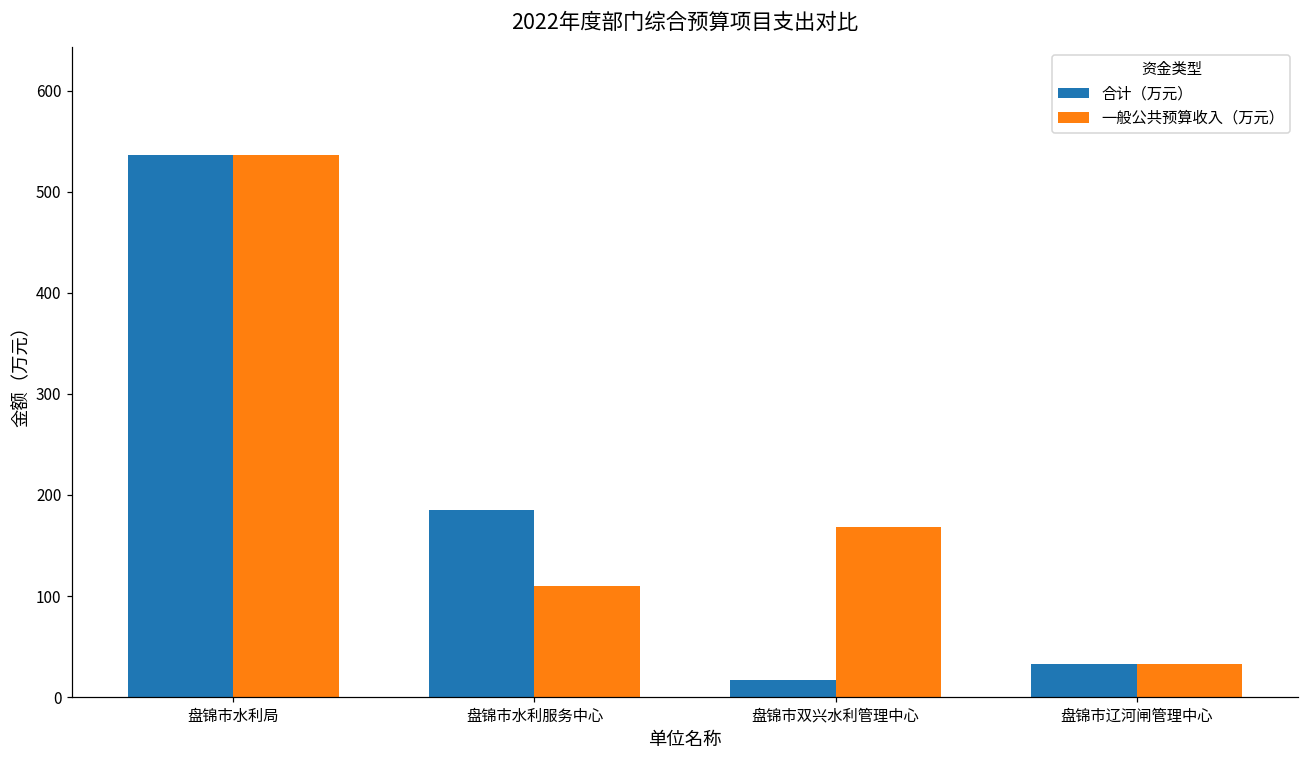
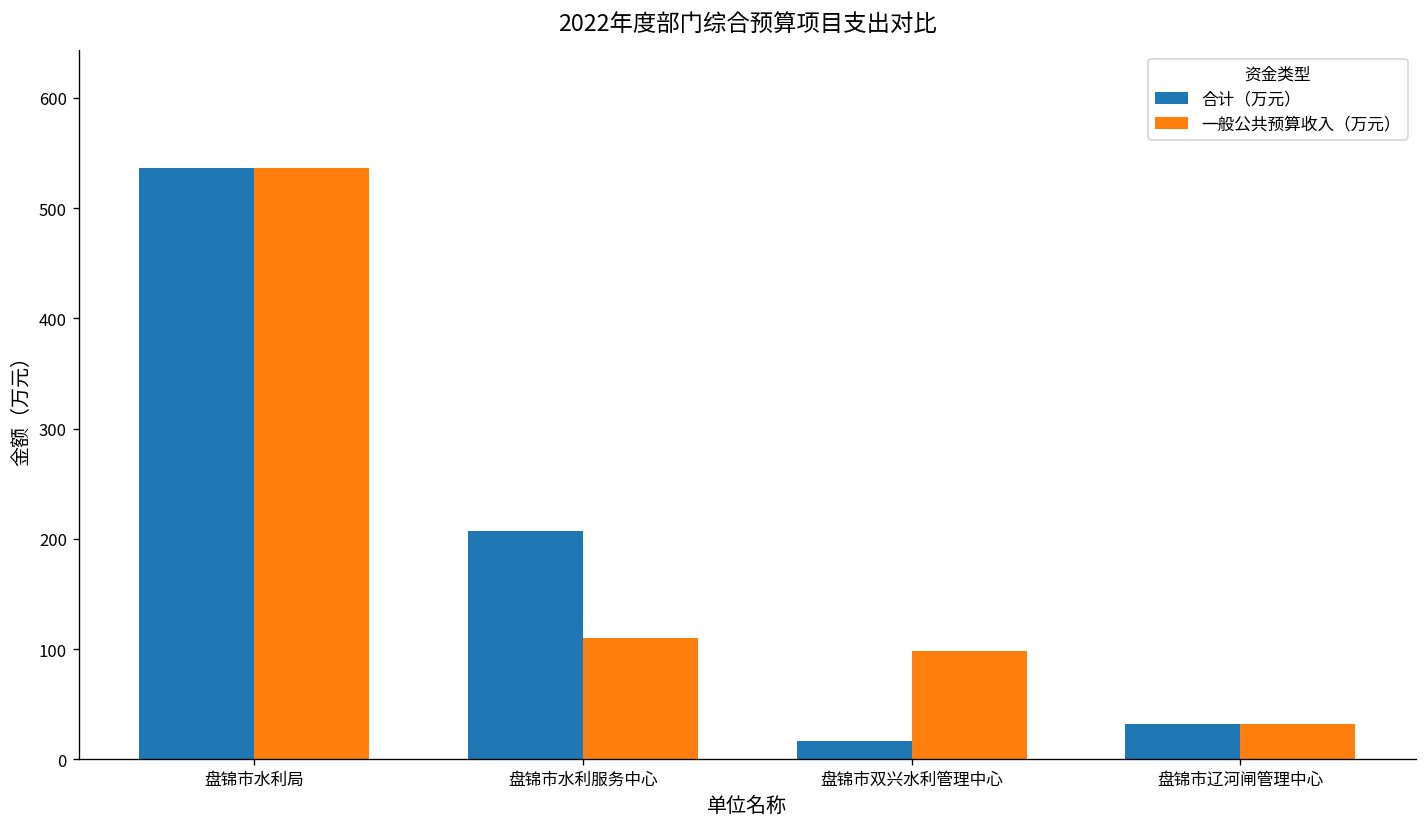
合计（万元）, 盘锦市水利服务中心: 190 -> 210
一般公共预算收入（万元）, 盘锦市双兴水利管理中心: 170 -> 100
